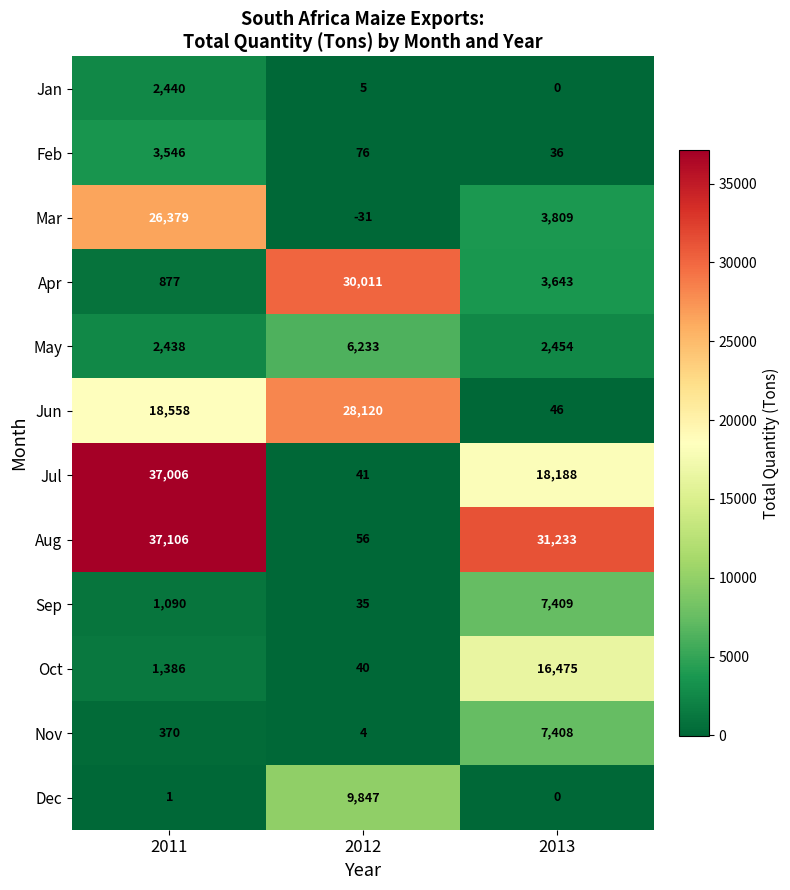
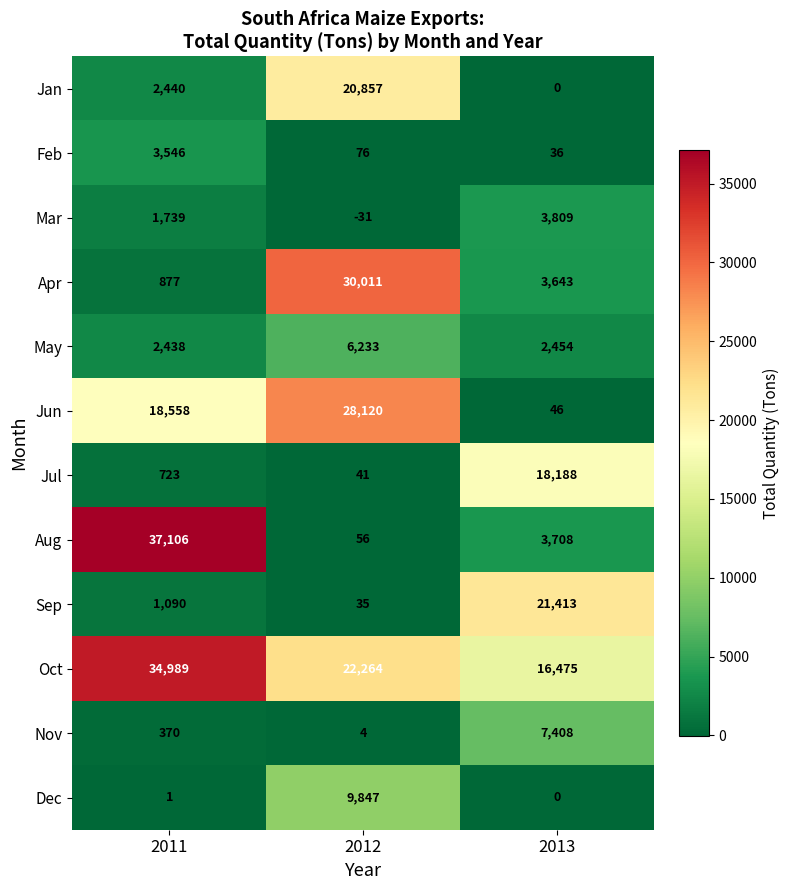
Jan, 2012: 5 -> 20,857
Mar, 2011: 26,379 -> 1,739
Jul, 2011: 37,006 -> 723
Aug, 2013: 31,233 -> 3,708
Sep, 2013: 7,409 -> 21,413
Oct, 2011: 1,386 -> 34,989
Oct, 2012: 40 -> 22,264
